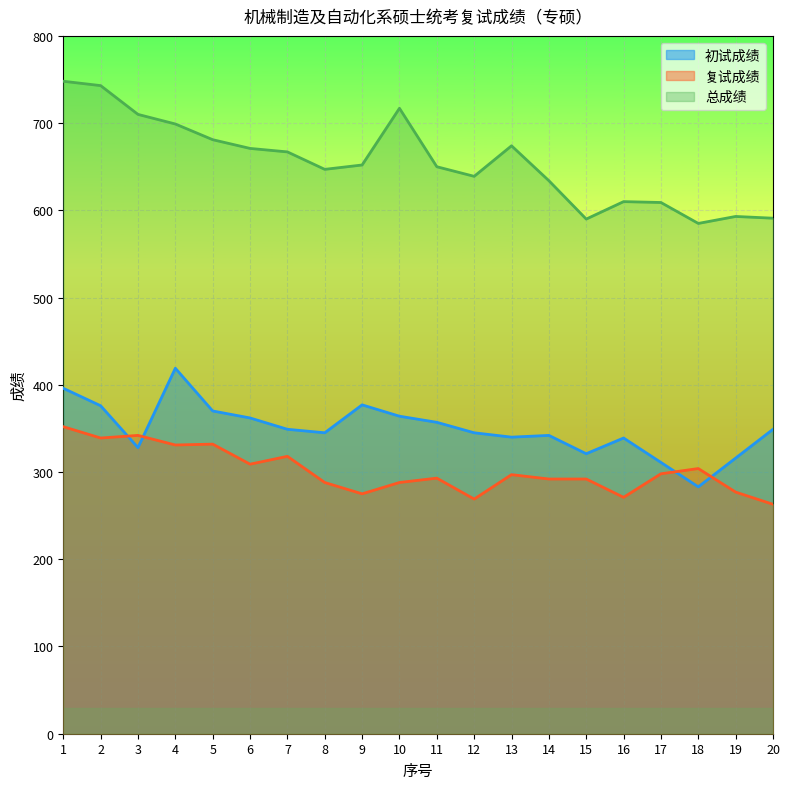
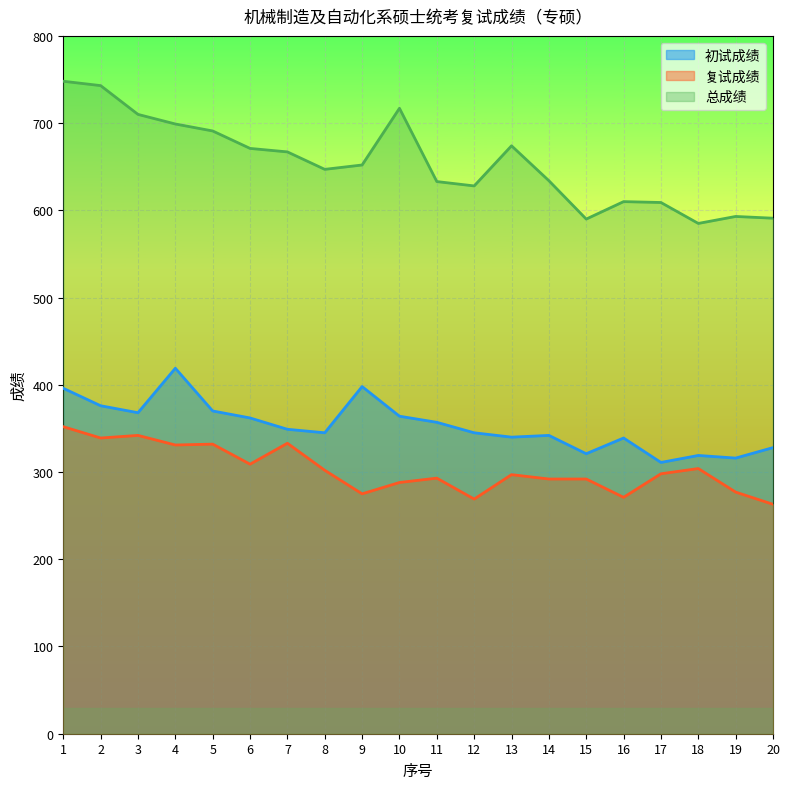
初试成绩, 3: 330 -> 370
总成绩, 5: 680 -> 690
复试成绩, 7: 320 -> 330
复试成绩, 8: 290 -> 300
初试成绩, 9: 380 -> 400
总成绩, 11: 650 -> 630
总成绩, 12: 640 -> 630
初试成绩, 18: 280 -> 320
初试成绩, 20: 350 -> 330
